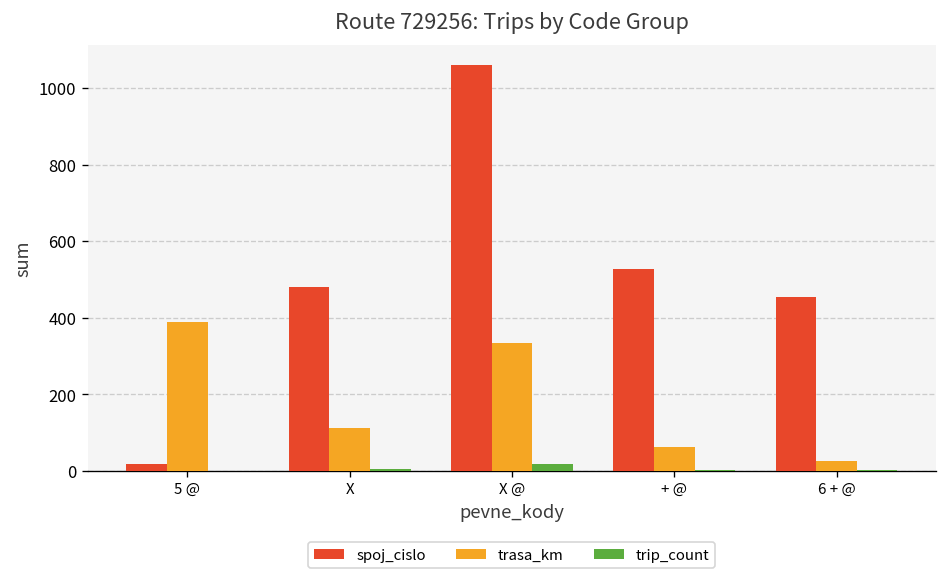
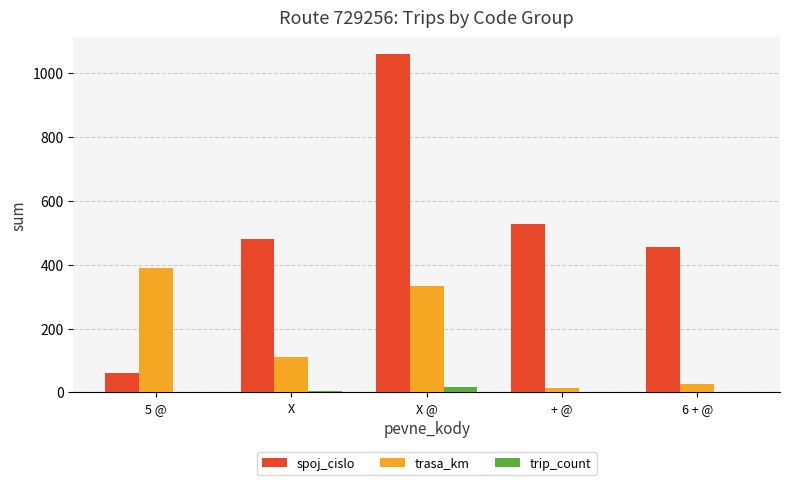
spoj_cislo, 5 @: 20 -> 60
trasa_km, + @: 60 -> 20
